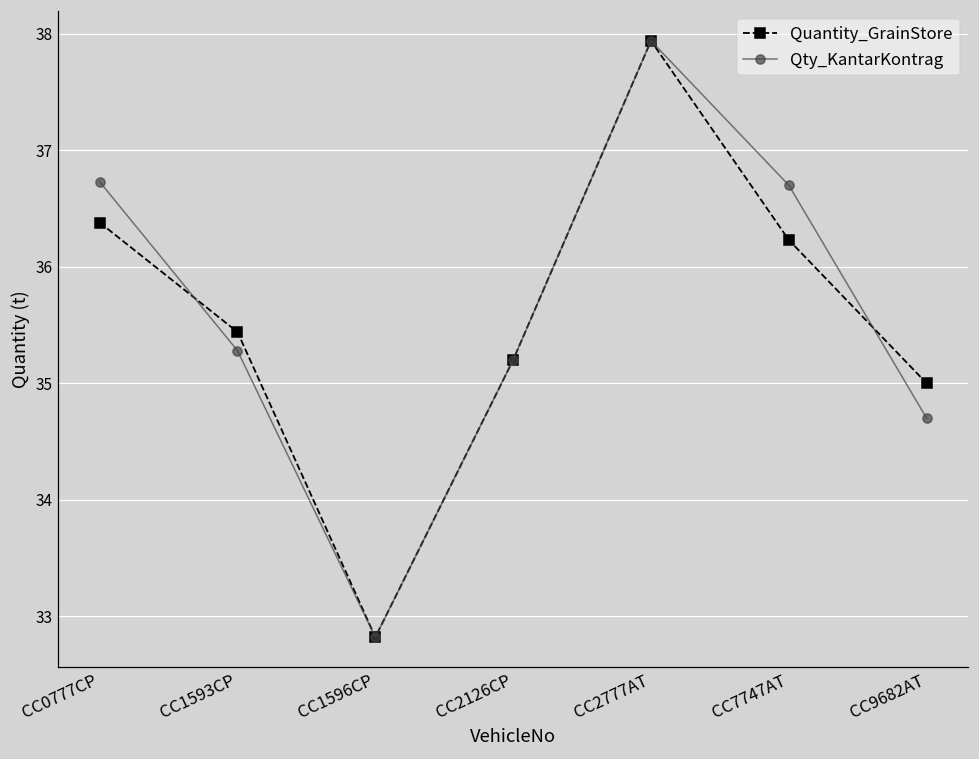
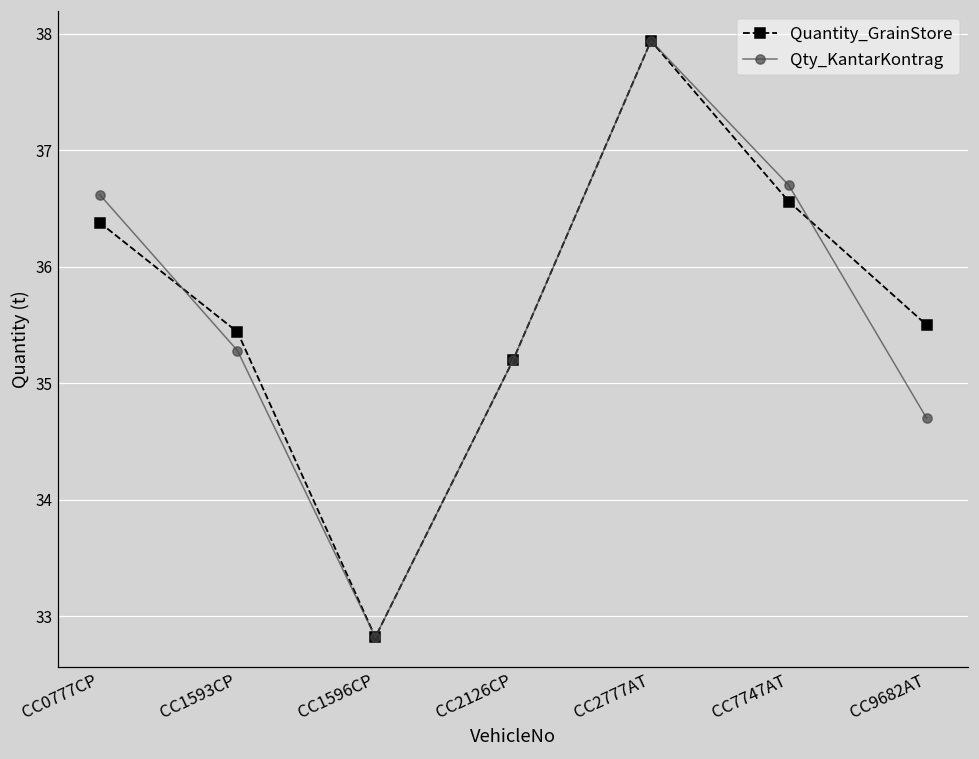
Qty_KantarKontrag, СС0777СР: 36.73 -> 36.62
Quantity_GrainStore, СС7747АТ: 36.23 -> 36.56
Quantity_GrainStore, СС9682АТ: 35.0 -> 35.5
